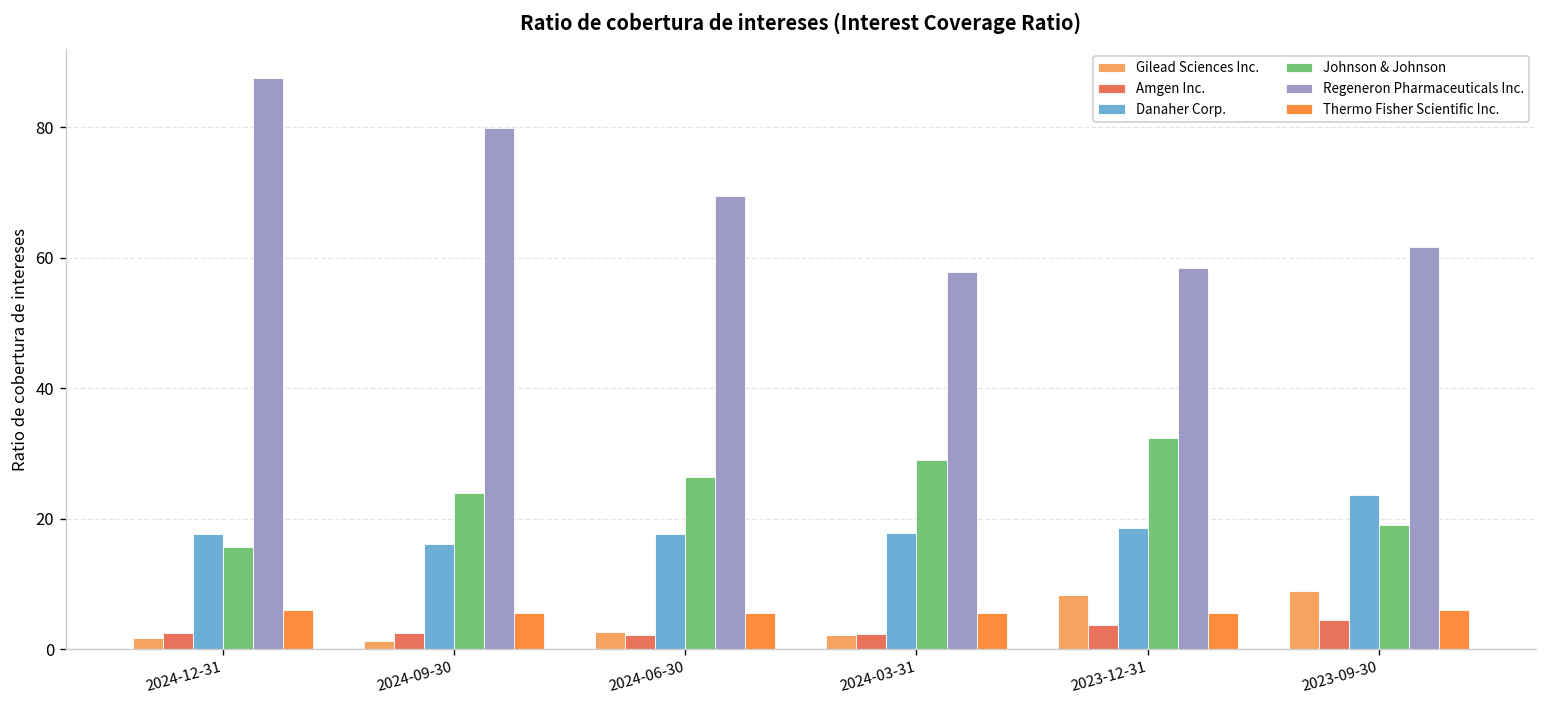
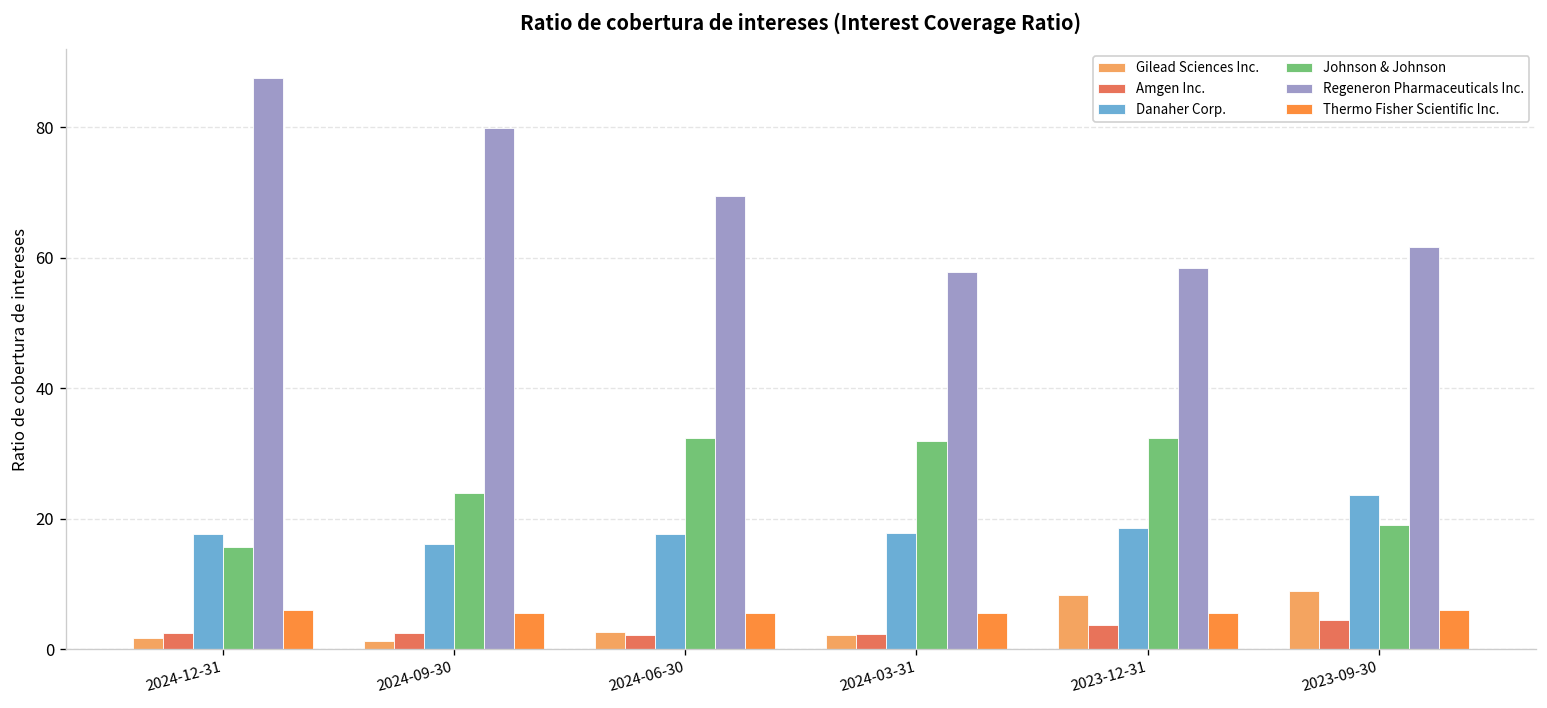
Johnson & Johnson, 2024-06-30: 26 -> 32
Johnson & Johnson, 2024-03-31: 29 -> 32
